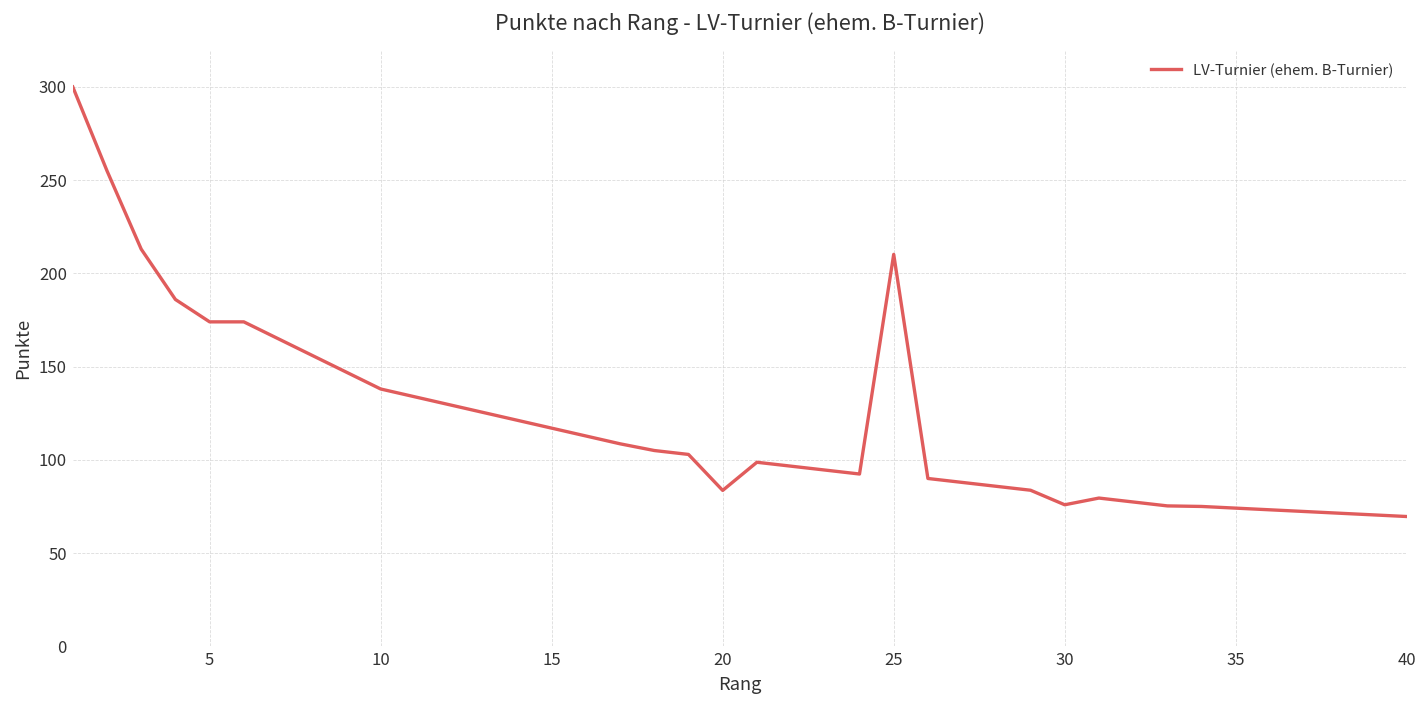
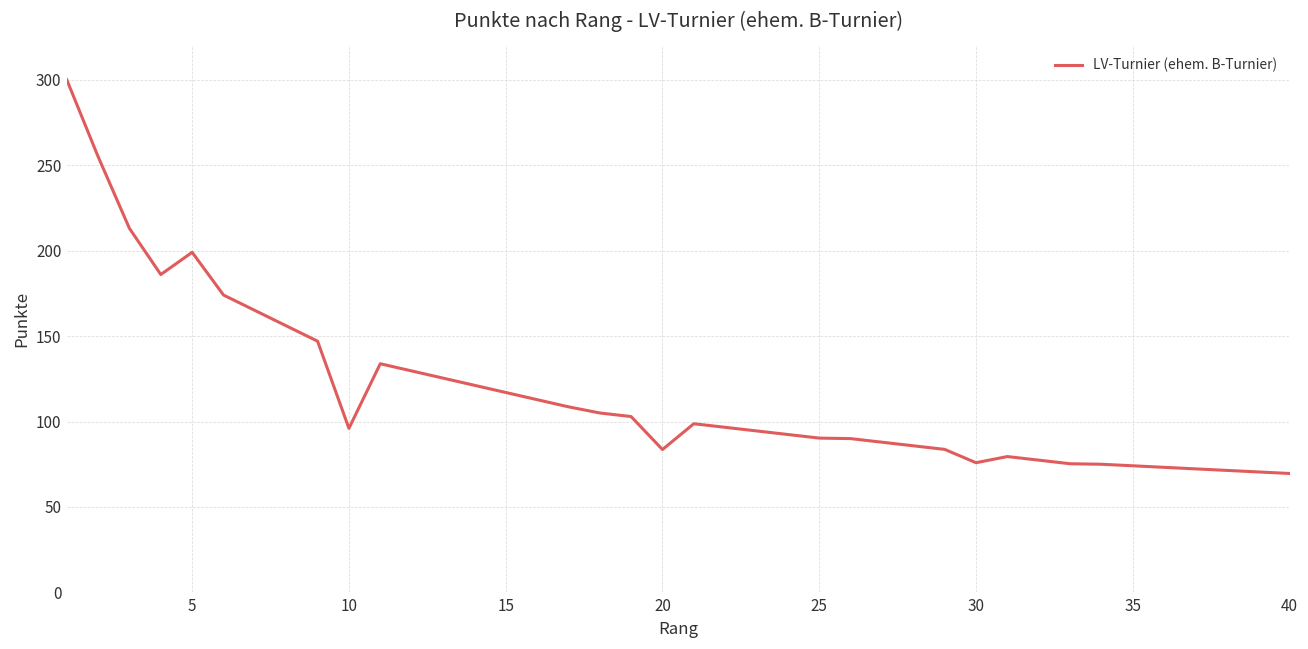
5: 174 -> 199
10: 138 -> 96
25: 210 -> 90
